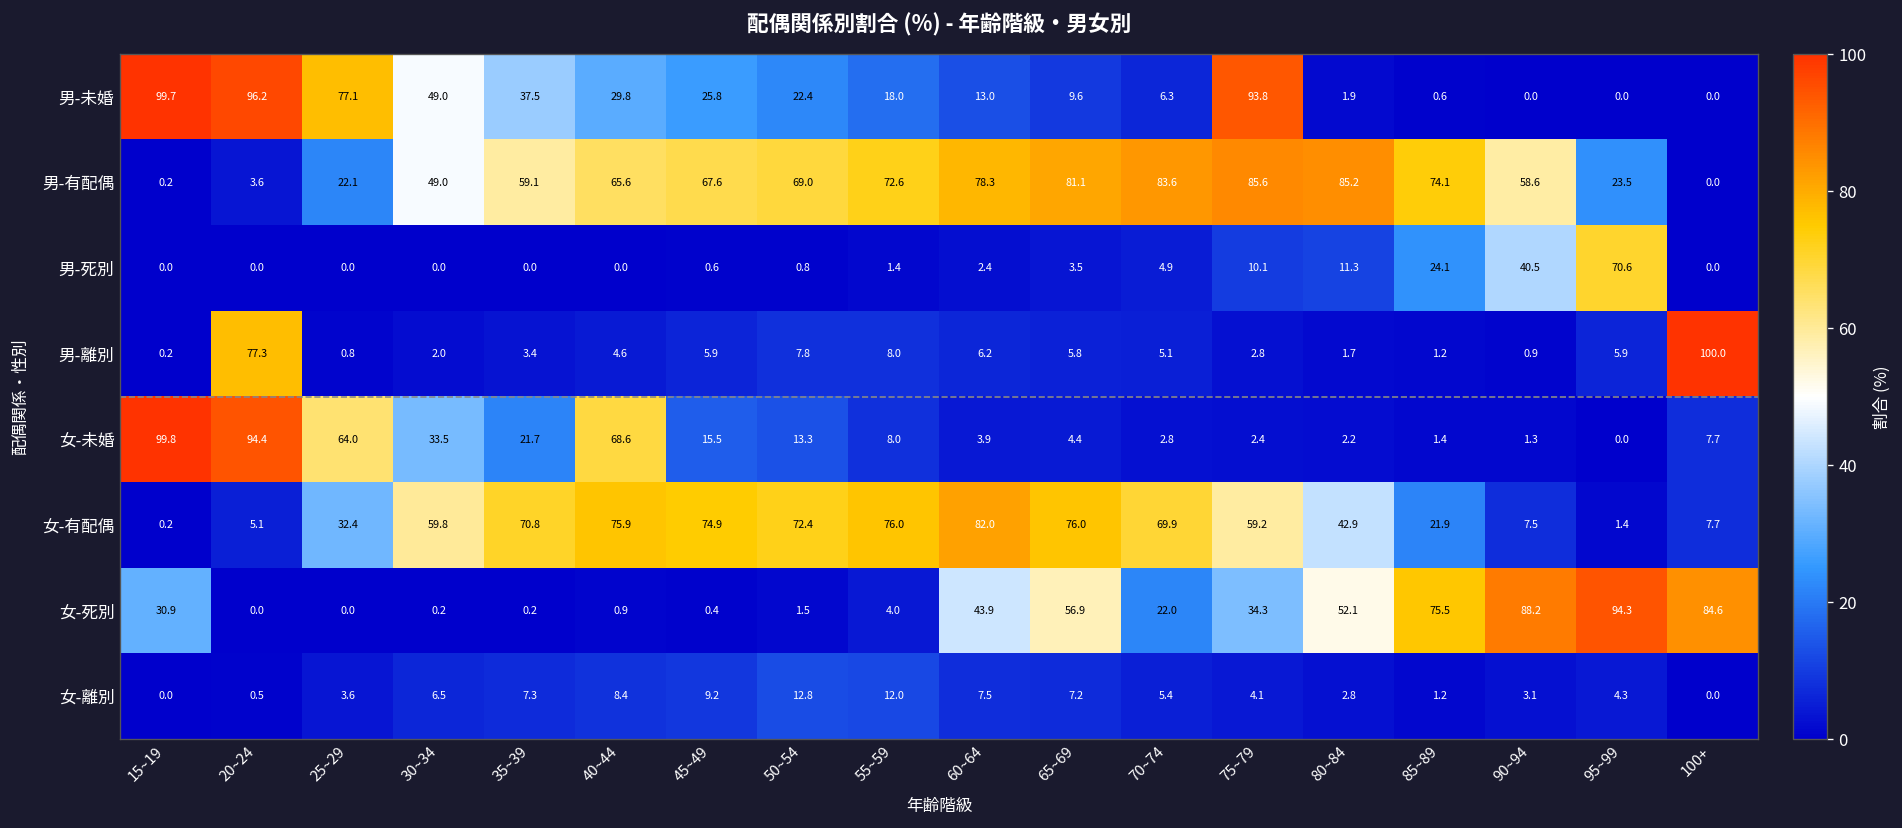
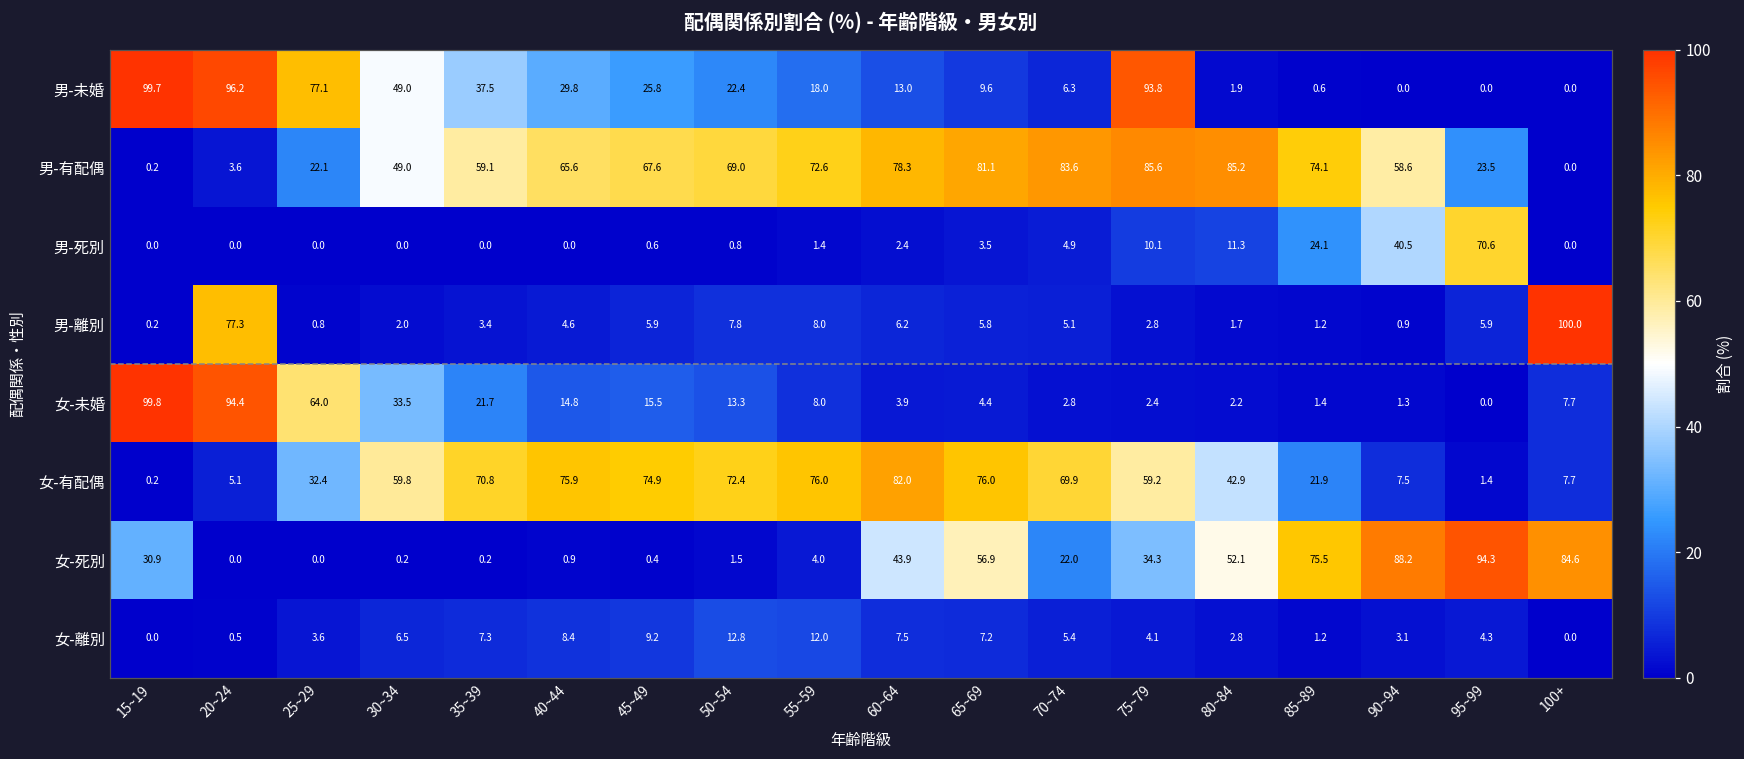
女-未婚, 40~44: 68.6 -> 14.8
